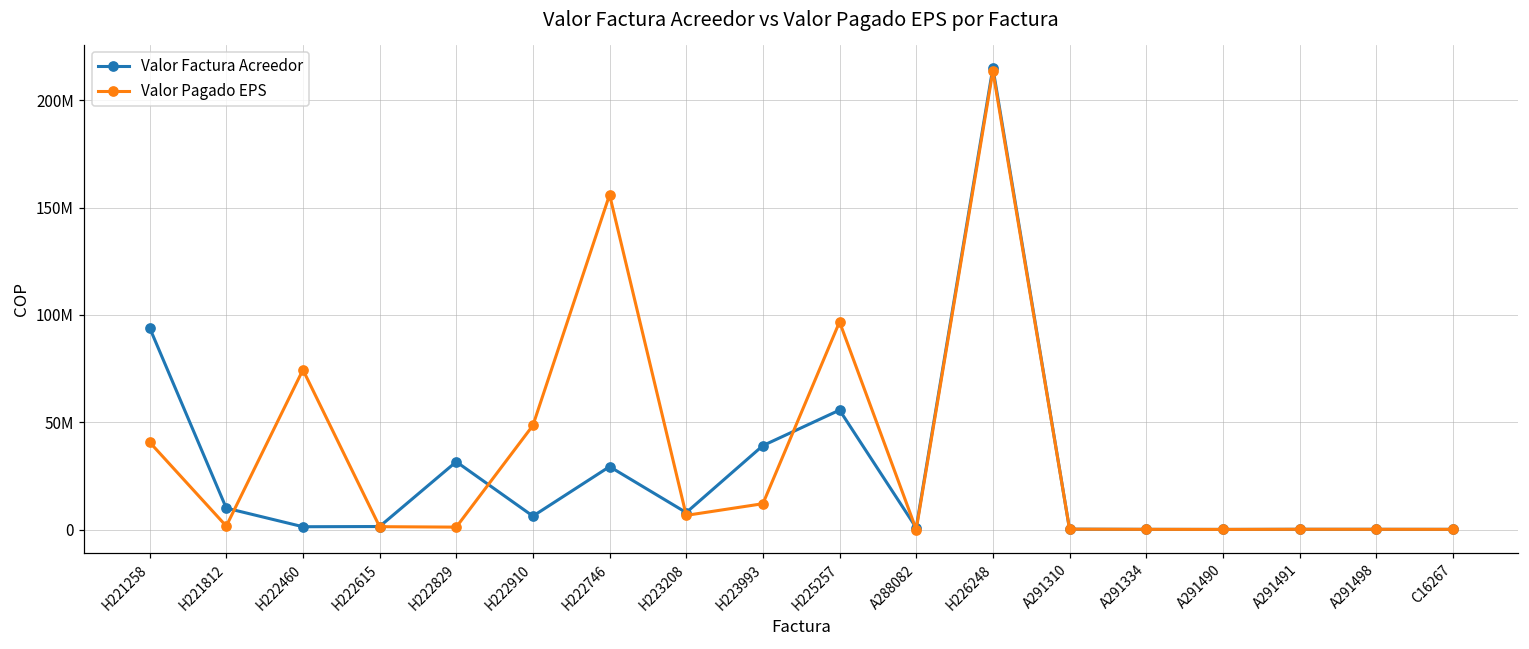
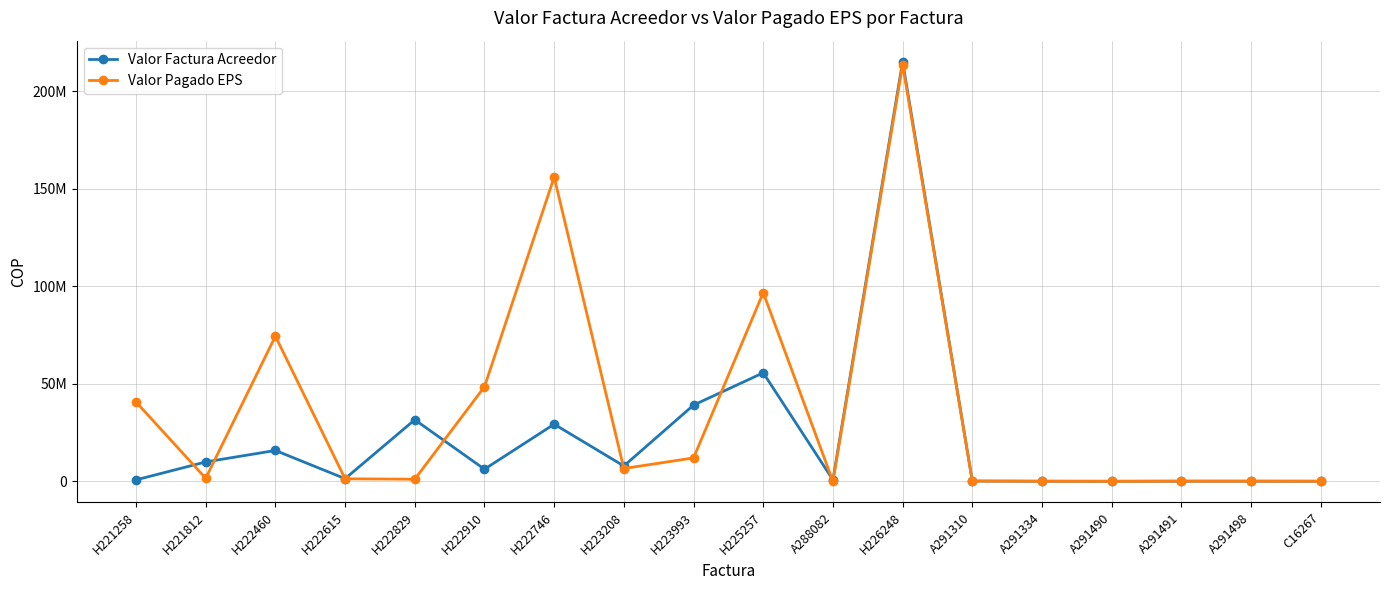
Valor Factura Acreedor, H221258: 94000000 -> 1000000
Valor Factura Acreedor, H222460: 1000000 -> 16000000
